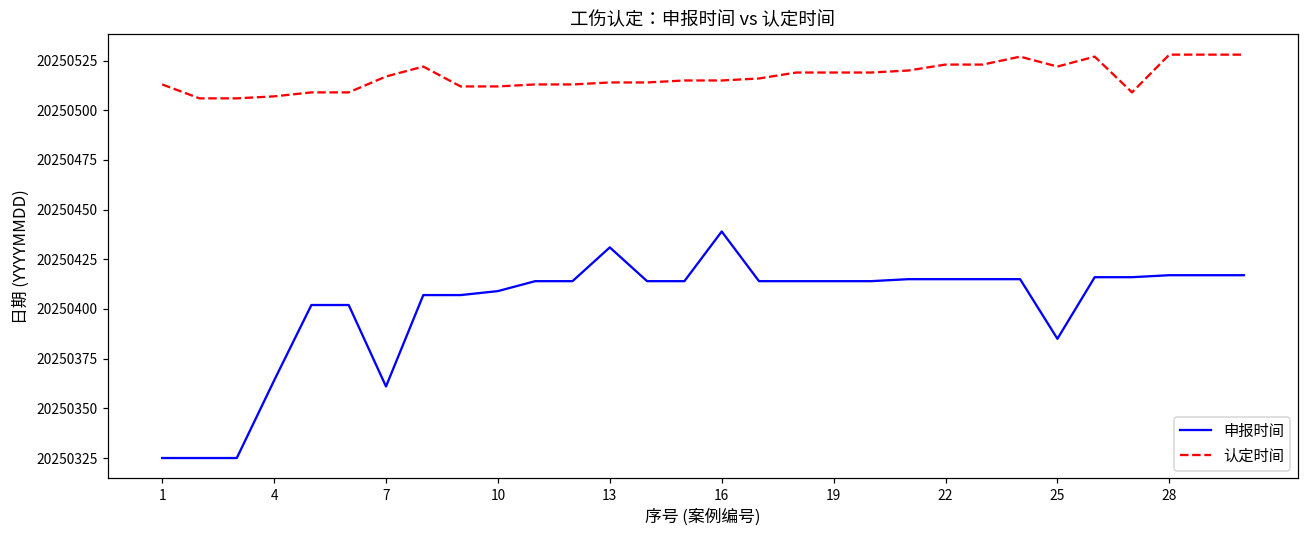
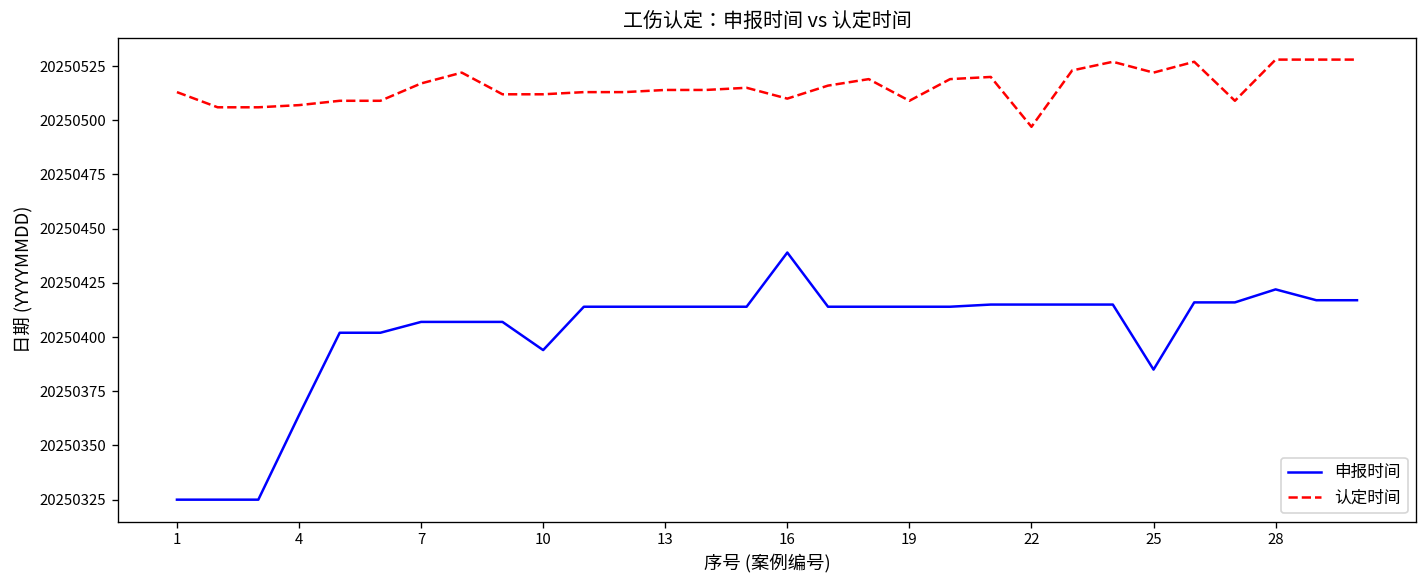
申报时间, 7: 20250361 -> 20250407
申报时间, 10: 20250409 -> 20250394
申报时间, 13: 20250431 -> 20250414
认定时间, 16: 20250515 -> 20250510
认定时间, 19: 20250519 -> 20250509
认定时间, 22: 20250523 -> 20250497
申报时间, 28: 20250417 -> 20250422
